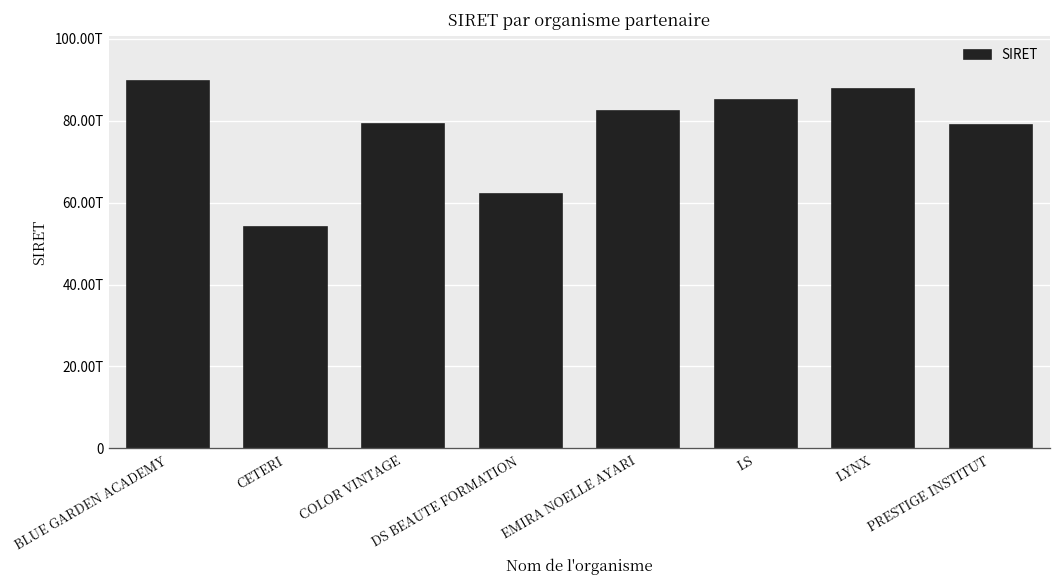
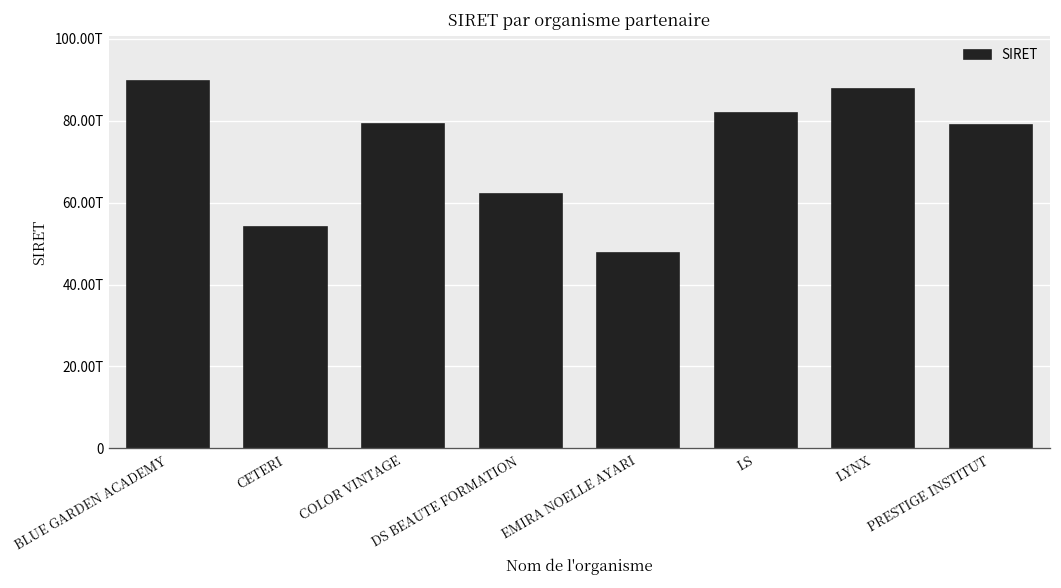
EMIRA NOELLE AYARI: 82T -> 48T
LS: 85T -> 82T
